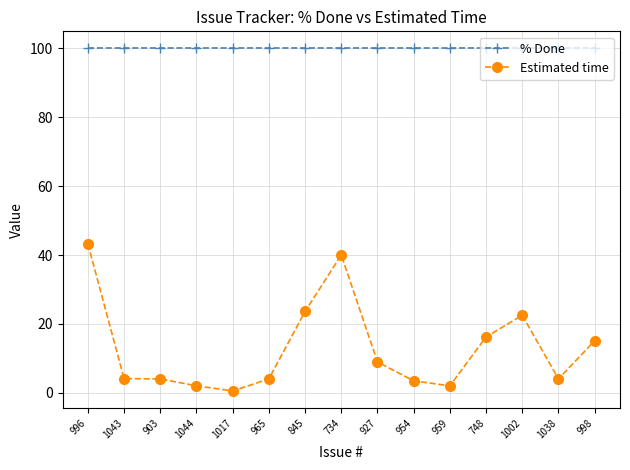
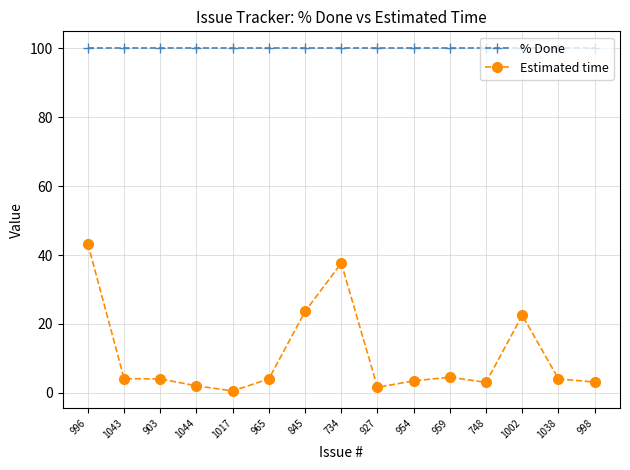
Estimated time, 734: 40 -> 38
Estimated time, 927: 9 -> 2
Estimated time, 959: 2 -> 5
Estimated time, 748: 16 -> 3
Estimated time, 998: 15 -> 3
